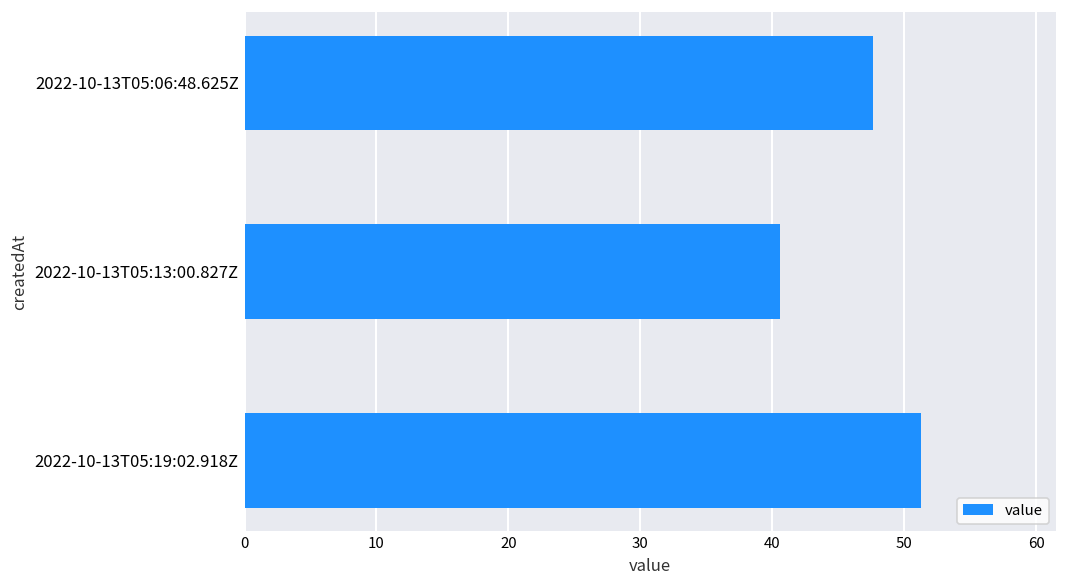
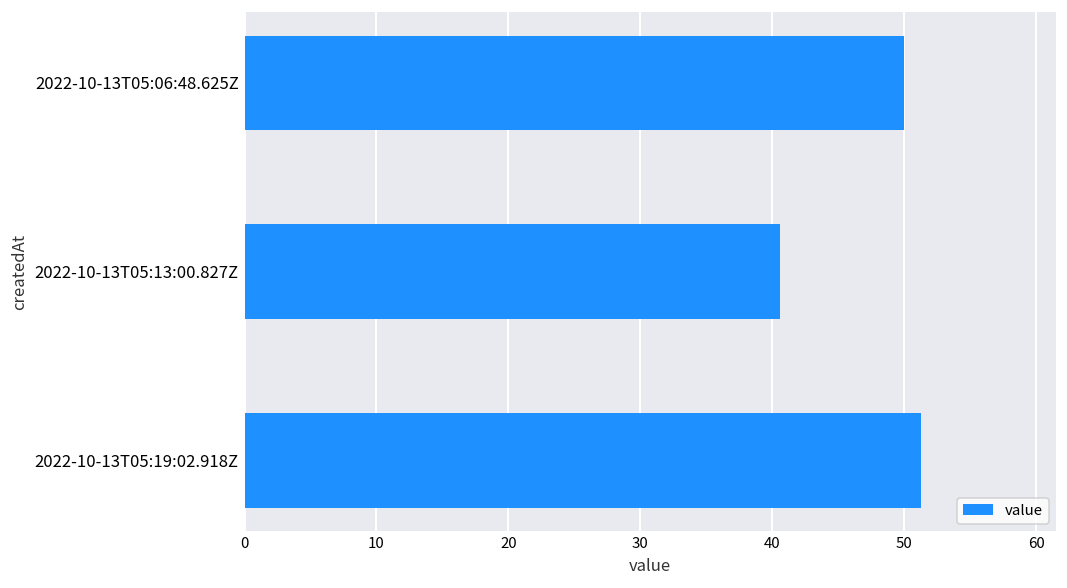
2022-10-13T05:06:48.625Z: 47.6 -> 50.0
